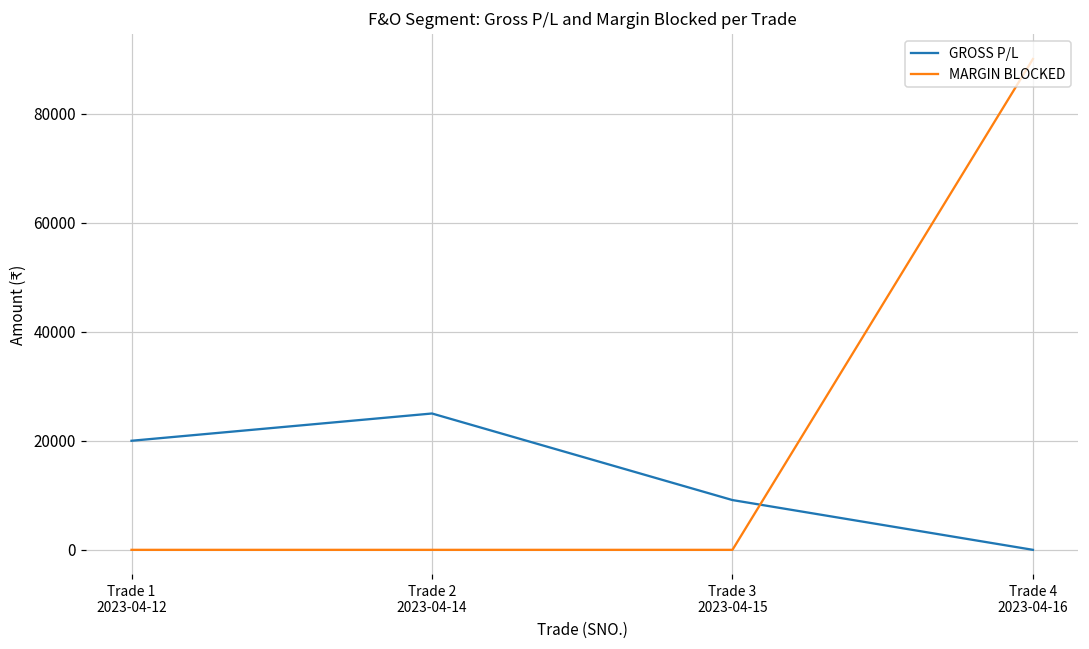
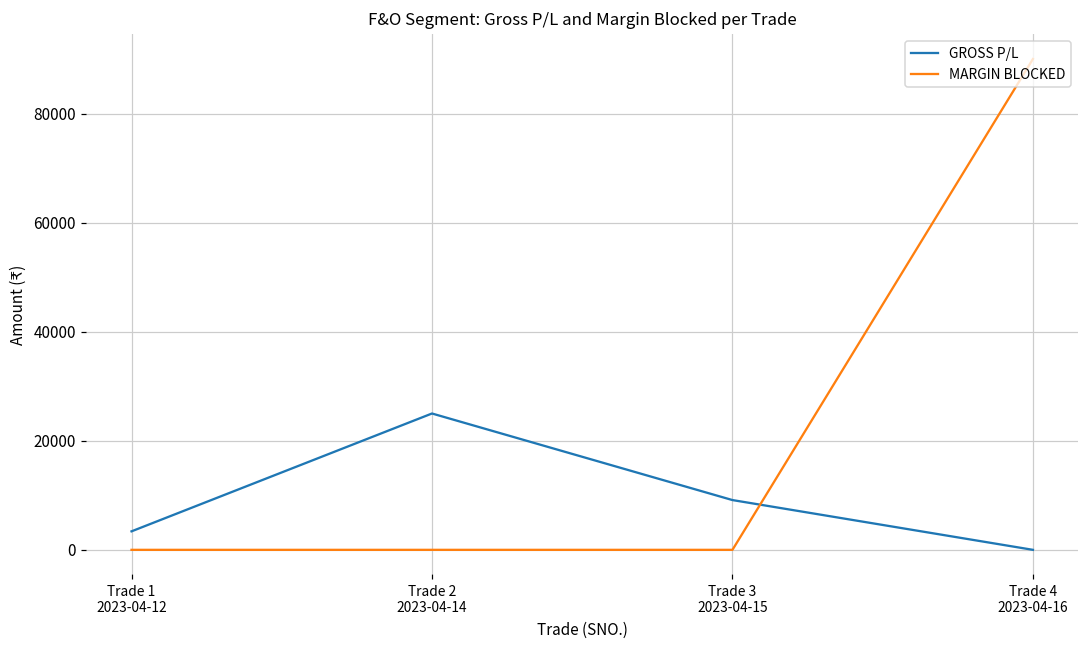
GROSS P/L, Trade 1 2023-04-12: 20000 -> 3000
